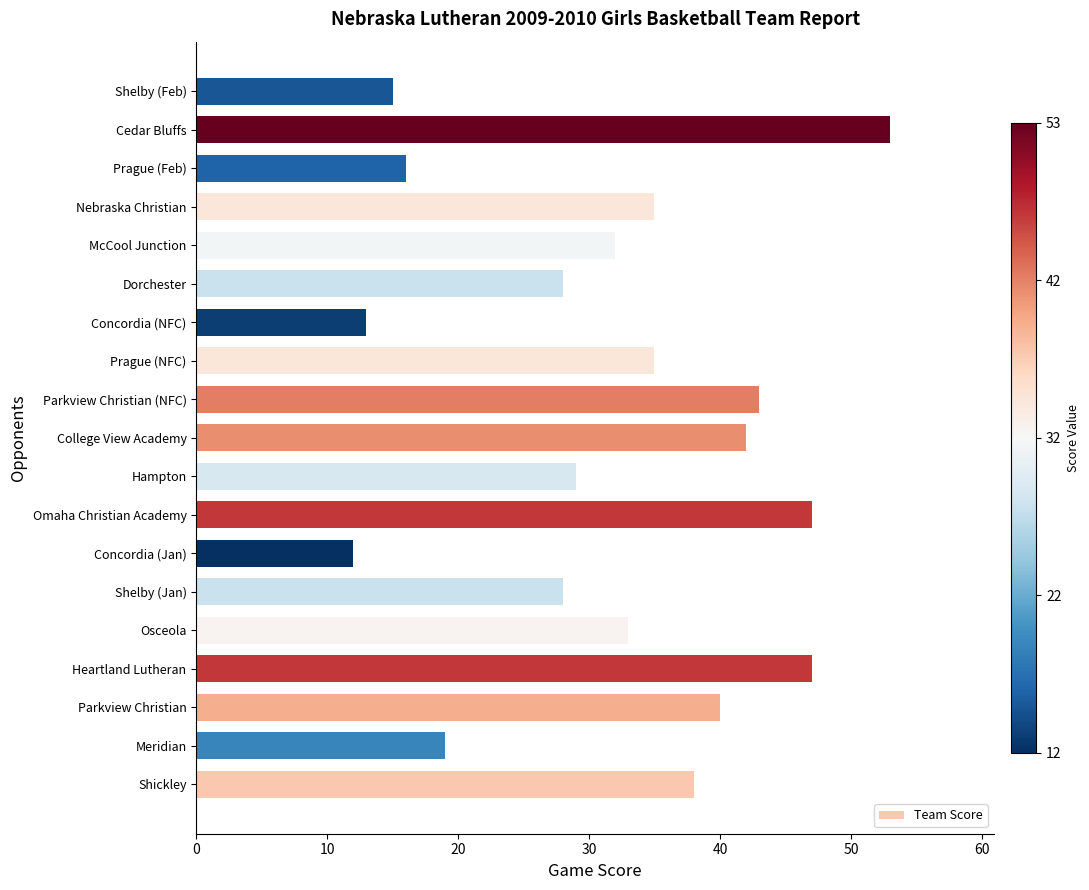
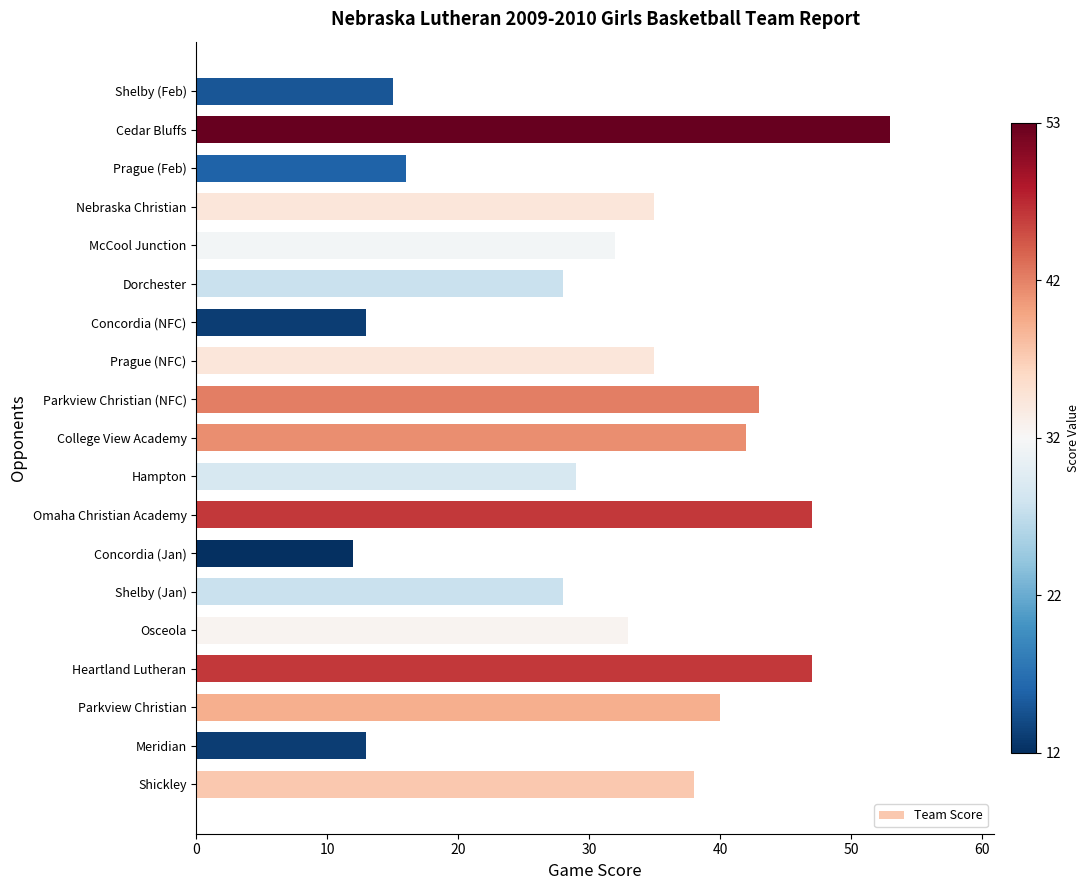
Meridian: 19 -> 13
